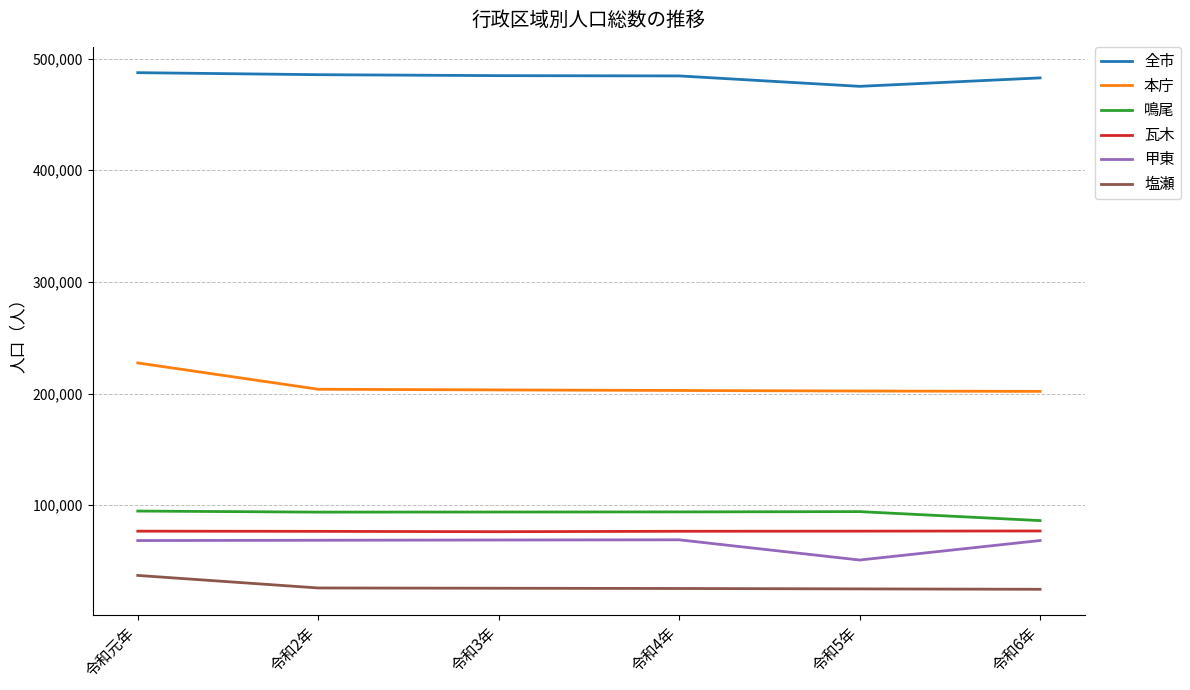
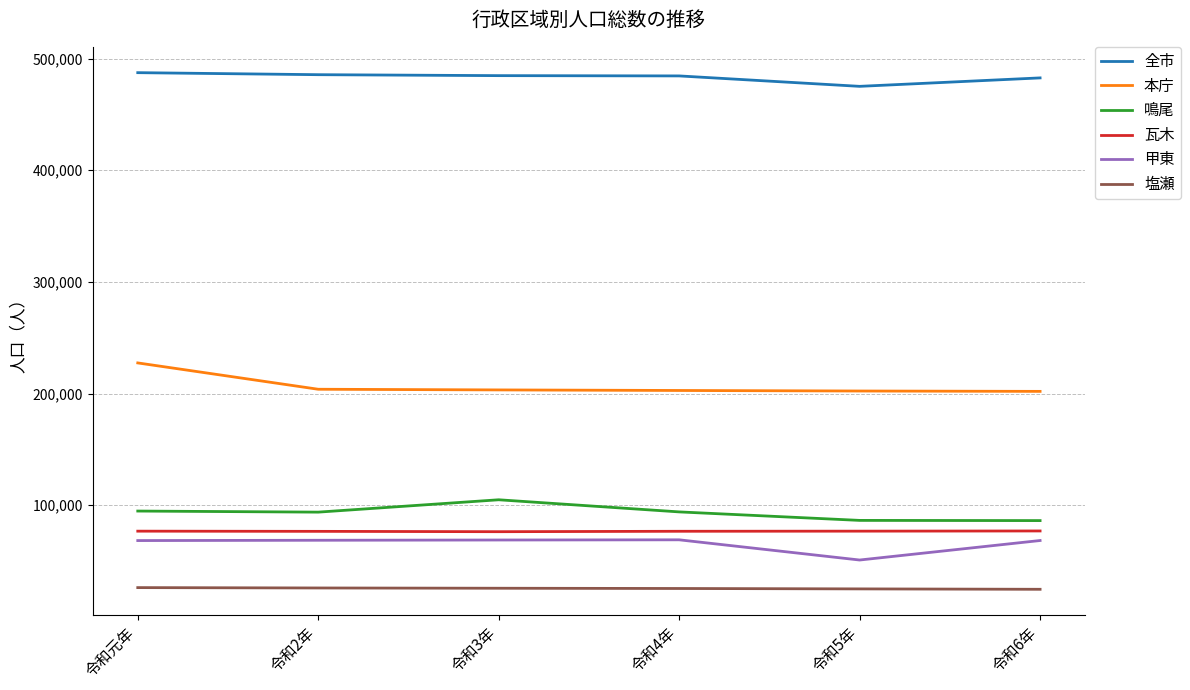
塩瀬, 令和元年: 37,000 -> 26,000
鳴尾, 令和3年: 94,000 -> 105,000
鳴尾, 令和5年: 94,000 -> 86,000
